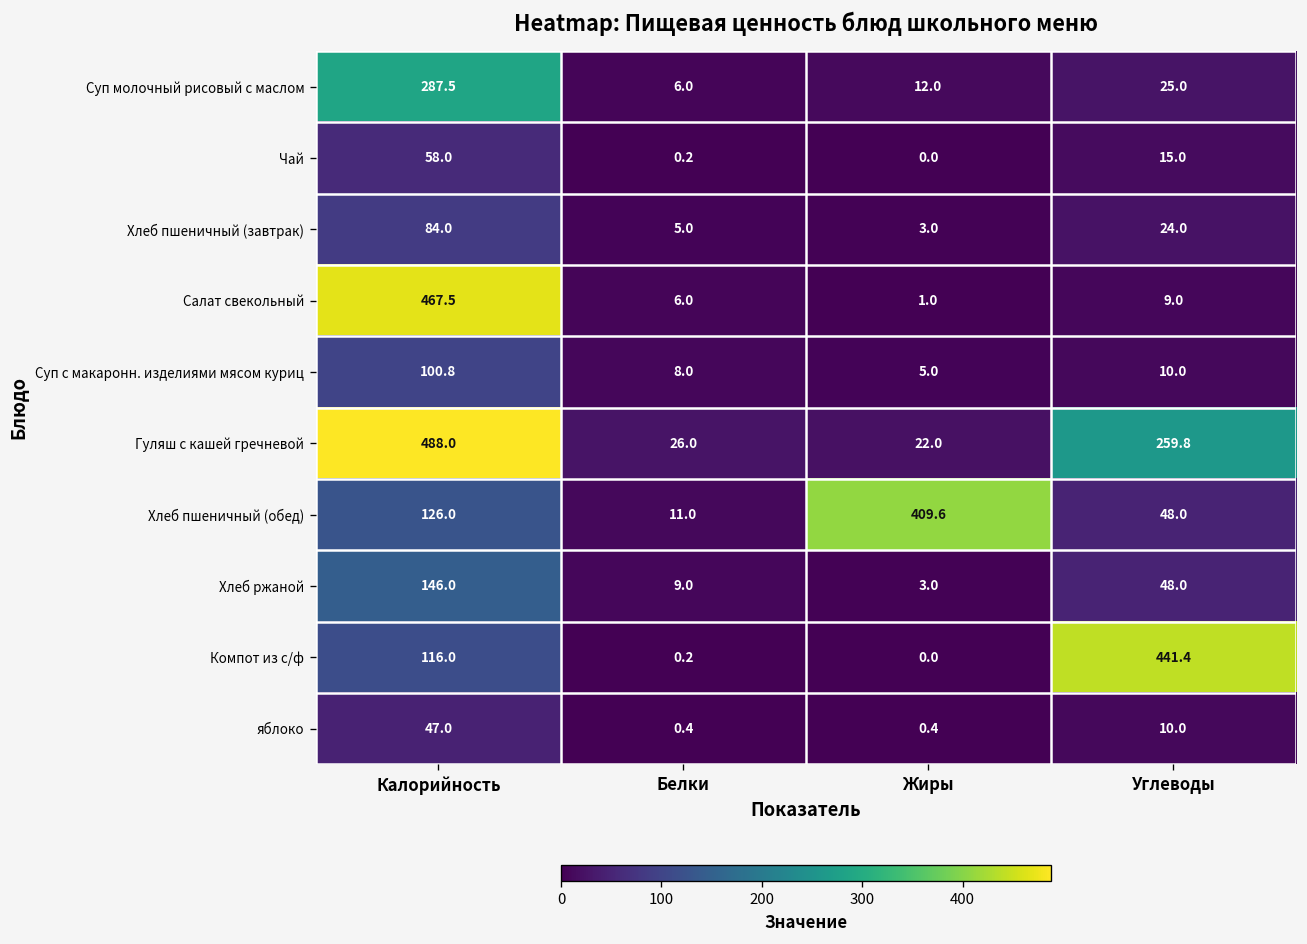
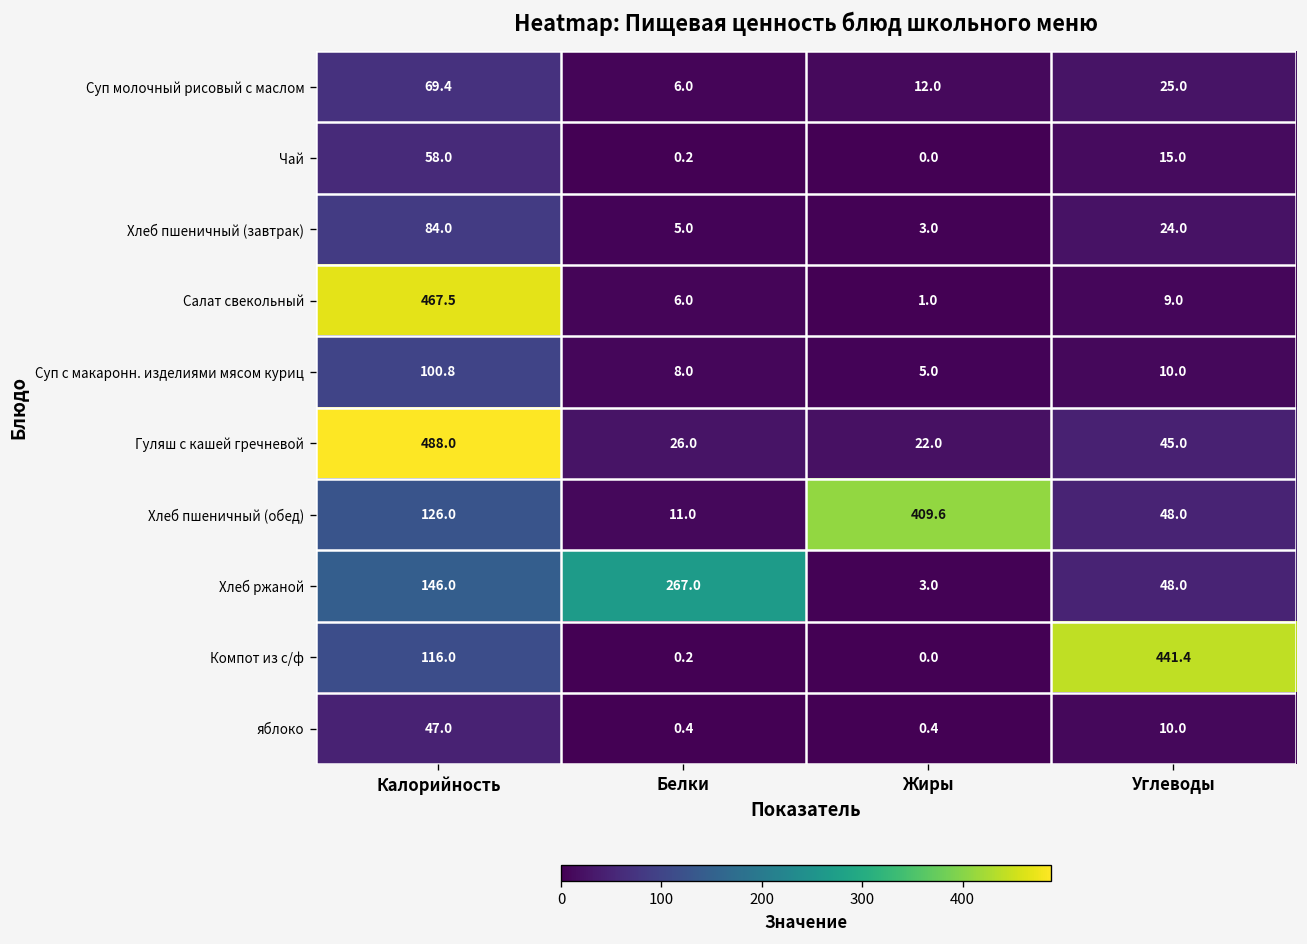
Суп молочный рисовый с маслом, Калорийность: 287.5 -> 69.4
Гуляш с кашей гречневой, Углеводы: 259.8 -> 45.0
Хлеб ржаной, Белки: 9.0 -> 267.0
